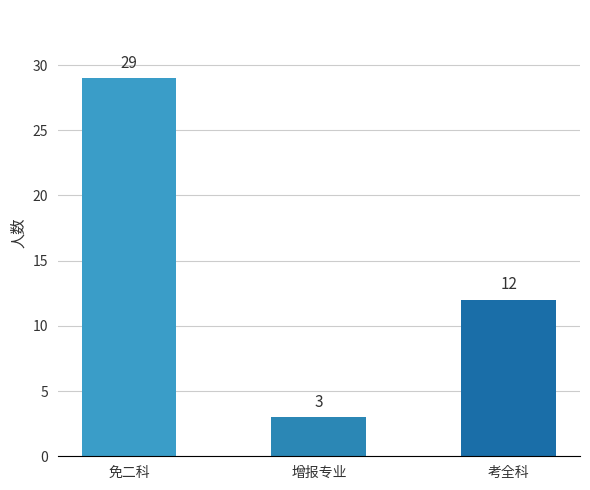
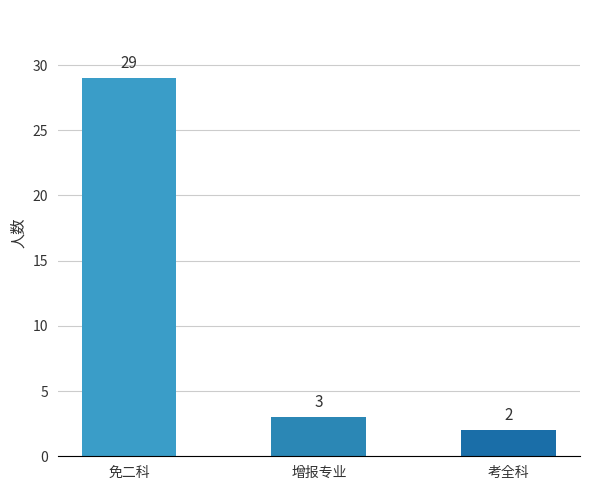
考全科: 12 -> 2
